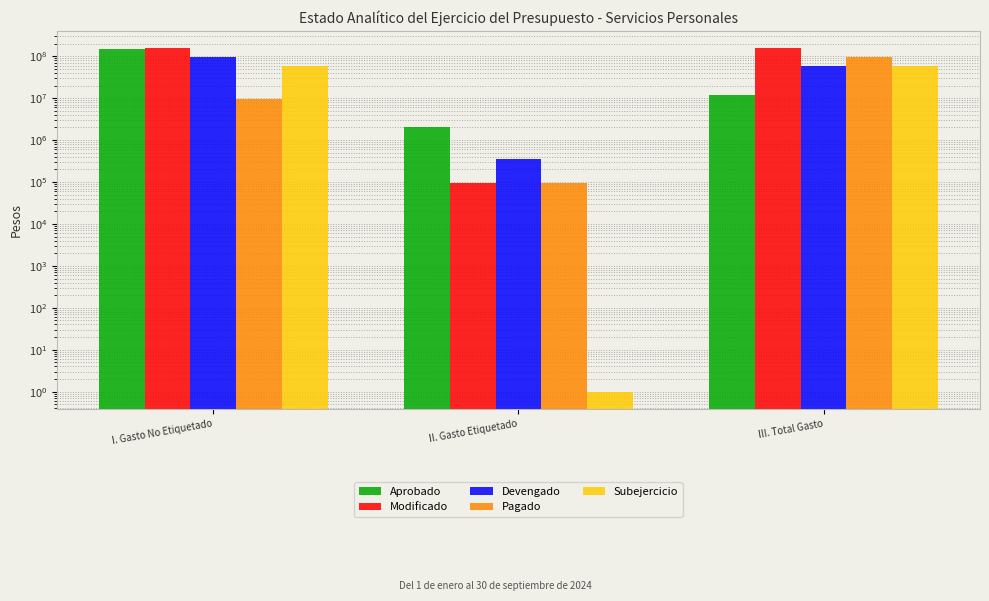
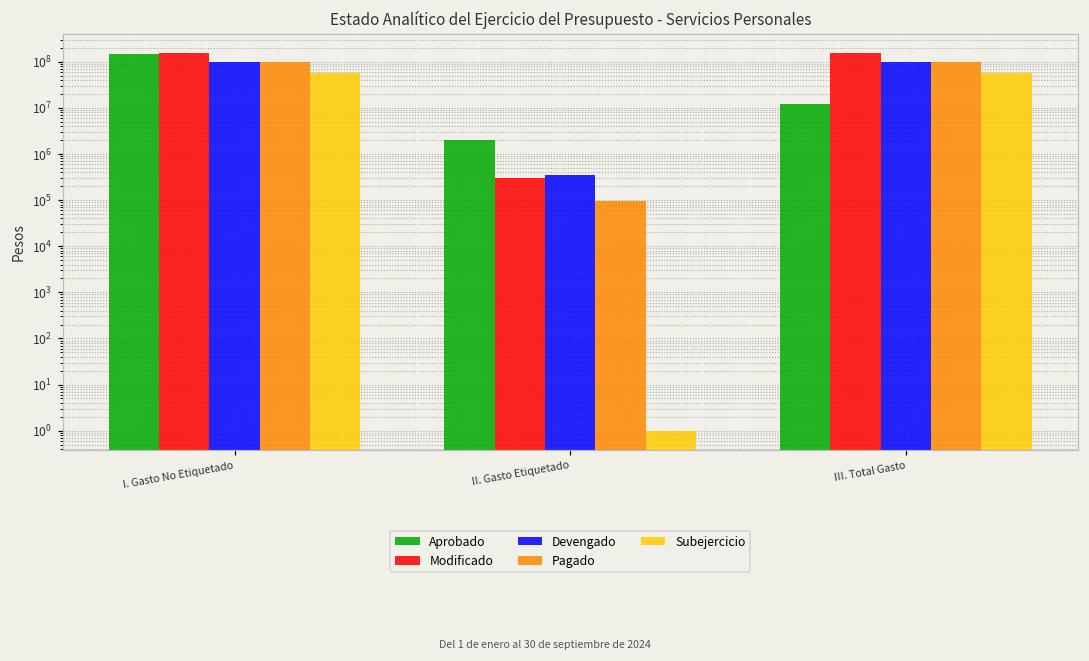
Pagado, I. Gasto No Etiquetado: 10000000 -> 100000000
Modificado, II. Gasto Etiquetado: 100000 -> 300000
Devengado, III. Total Gasto: 60000000 -> 100000000
